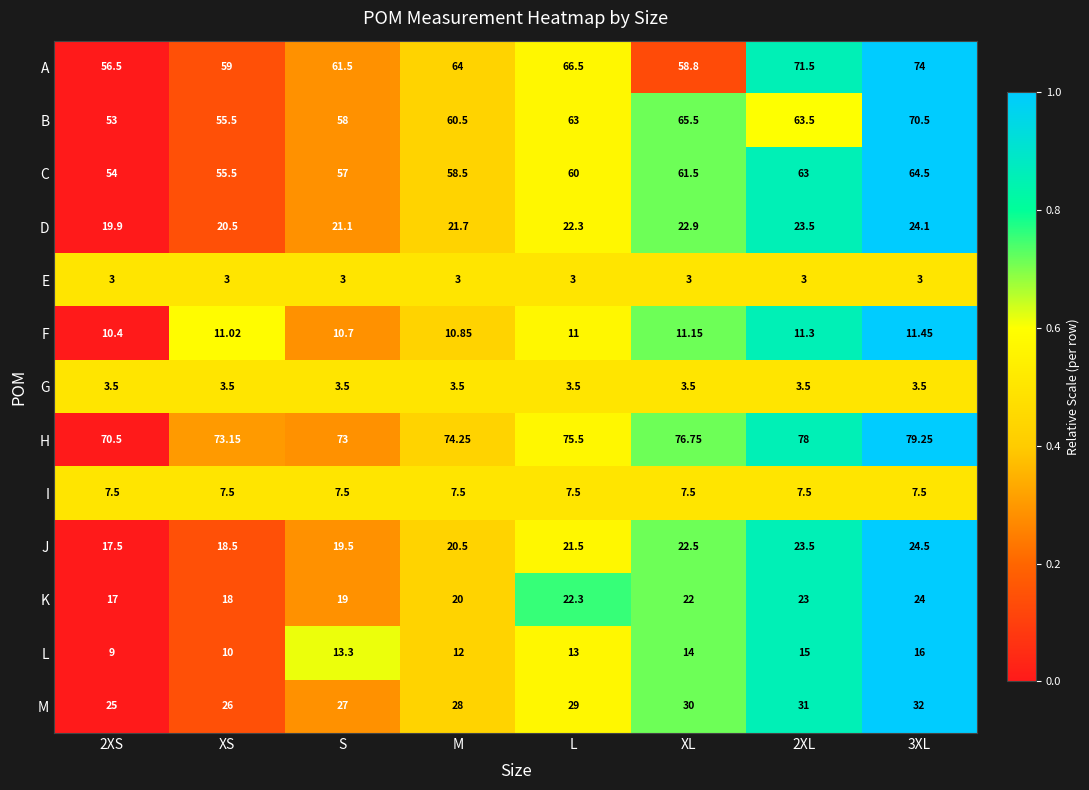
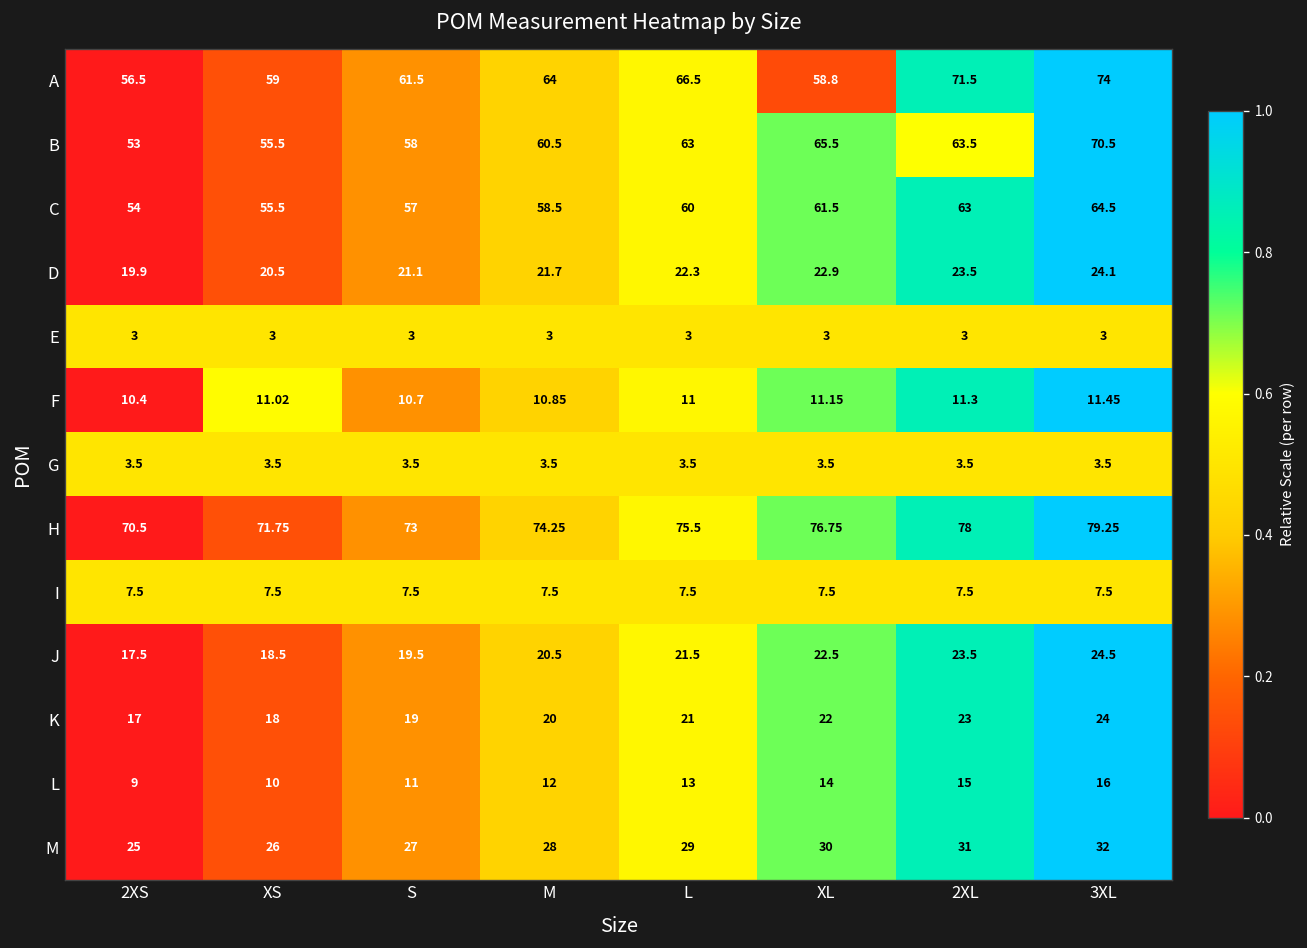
H, XS: 73.15 -> 71.75
K, L: 22.3 -> 21
L, S: 13.3 -> 11
